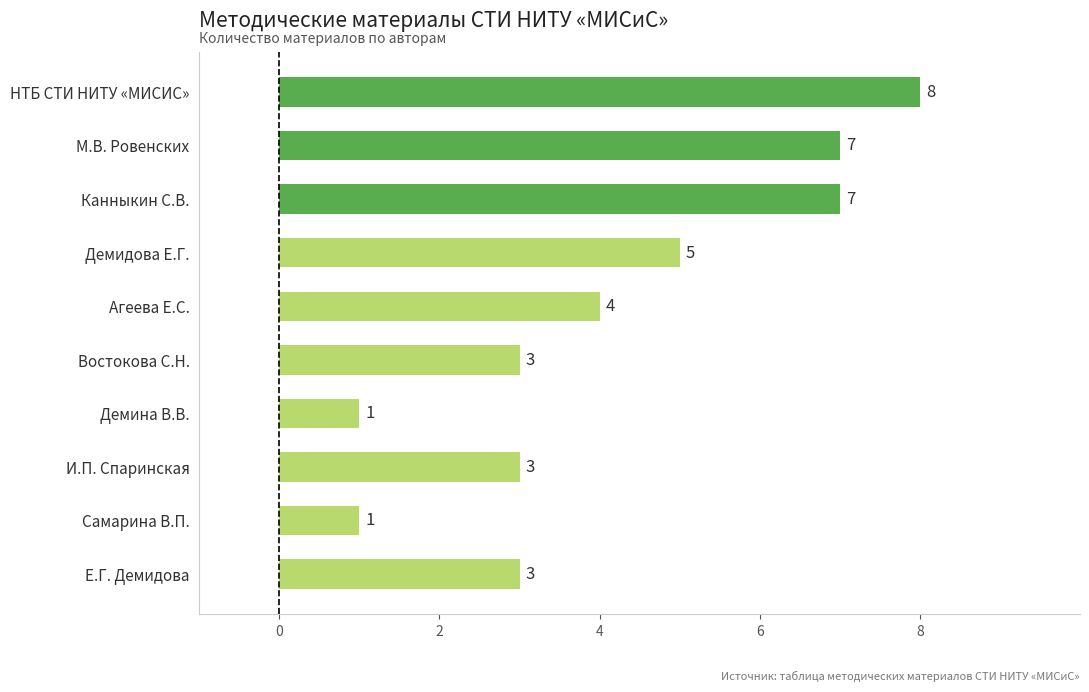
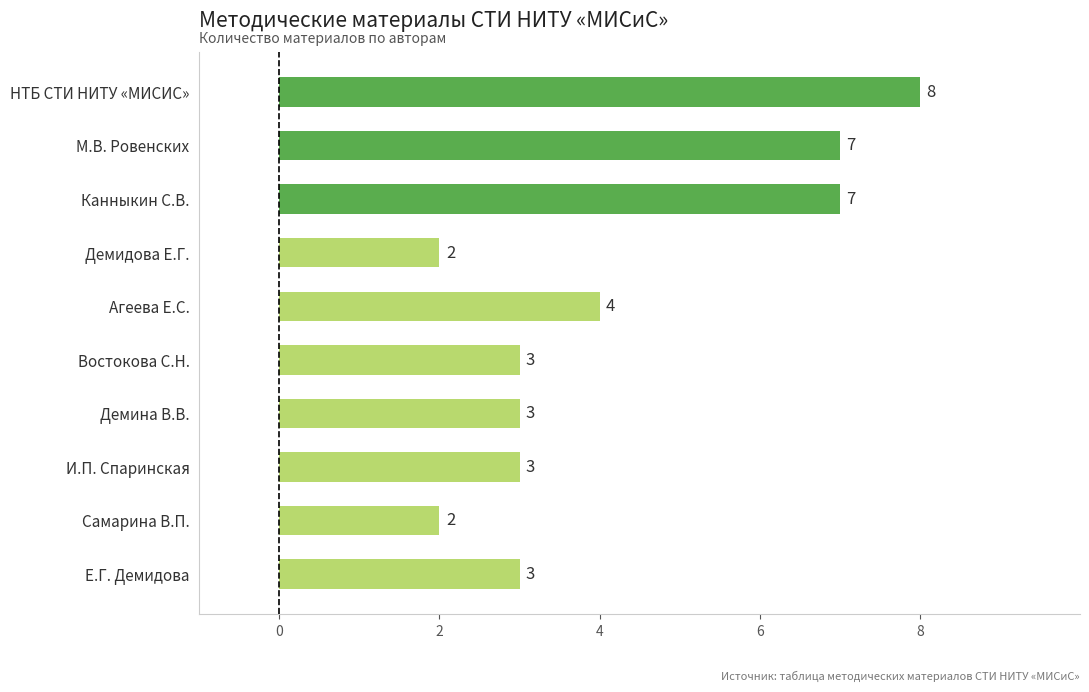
Демидова Е.Г.: 5 -> 2
Демина В.В.: 1 -> 3
Самарина В.П.: 1 -> 2
